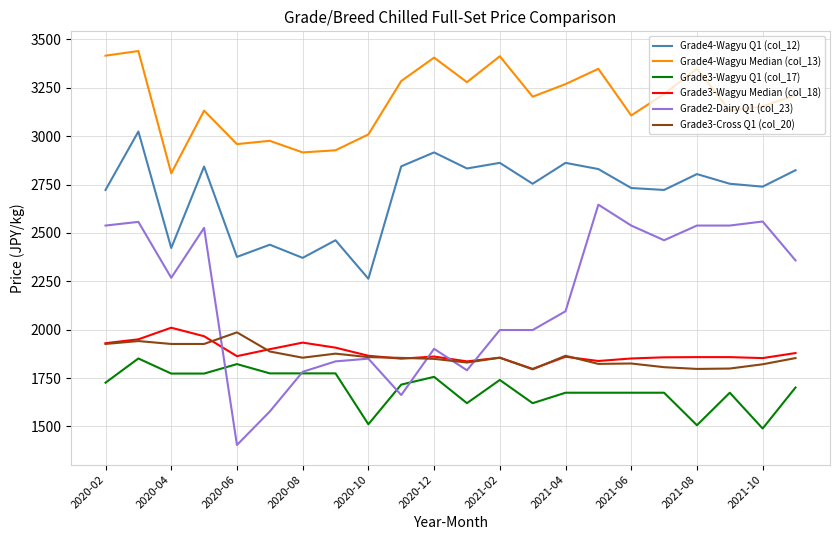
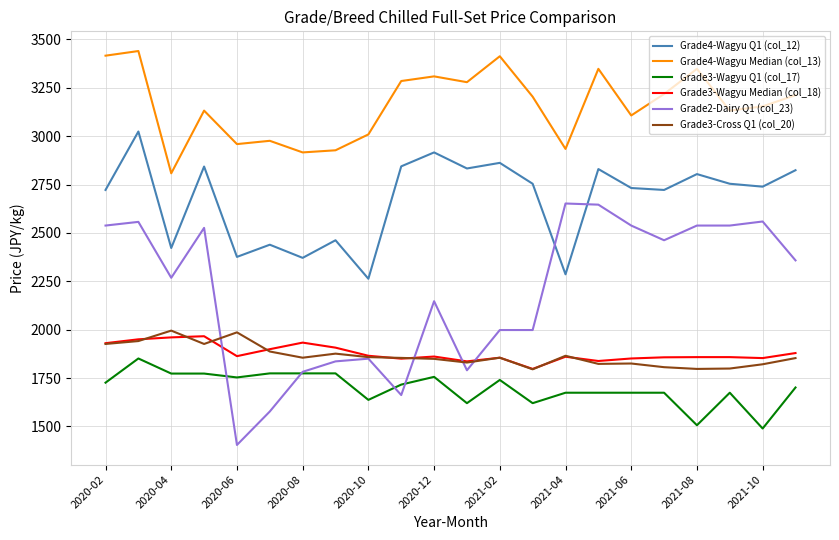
Grade3-Wagyu Median (col_18), 2020-04: 2010 -> 1960
Grade3-Cross Q1 (col_20), 2020-04: 1930 -> 2000
Grade3-Wagyu Q1 (col_17), 2020-06: 1820 -> 1750
Grade3-Wagyu Q1 (col_17), 2020-10: 1510 -> 1640
Grade4-Wagyu Median (col_13), 2020-12: 3410 -> 3310
Grade2-Dairy Q1 (col_23), 2020-12: 1900 -> 2150
Grade4-Wagyu Q1 (col_12), 2021-04: 2860 -> 2290
Grade4-Wagyu Median (col_13), 2021-04: 3270 -> 2930
Grade2-Dairy Q1 (col_23), 2021-04: 2100 -> 2650
